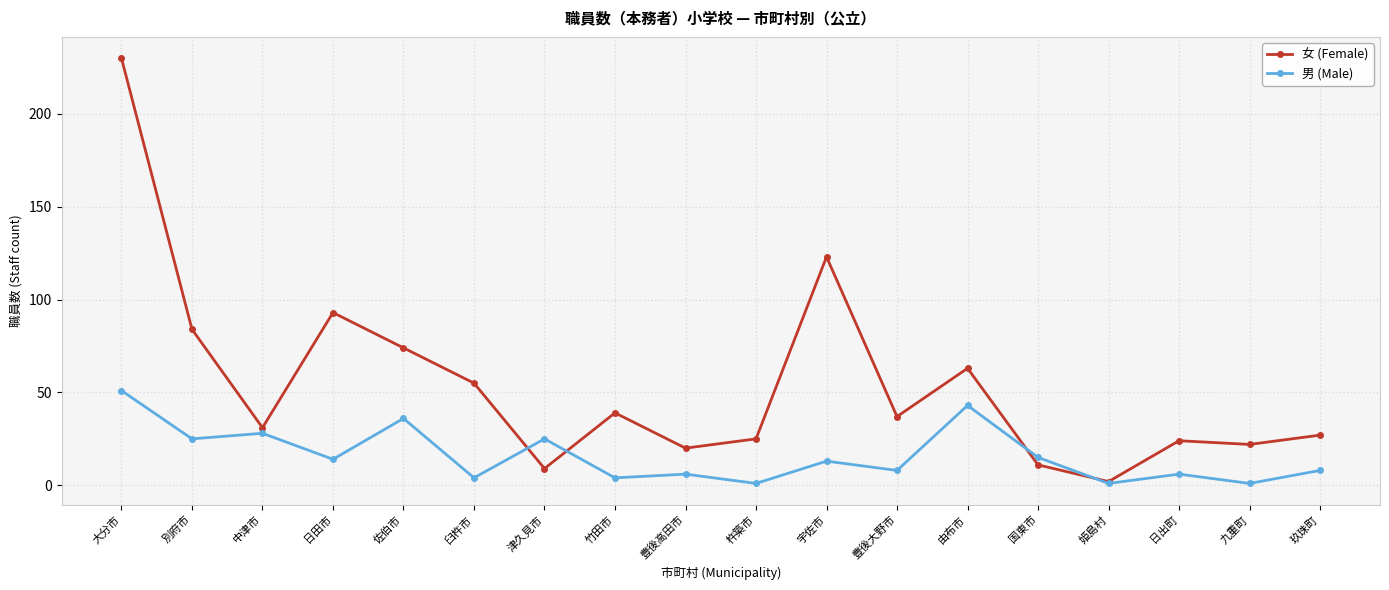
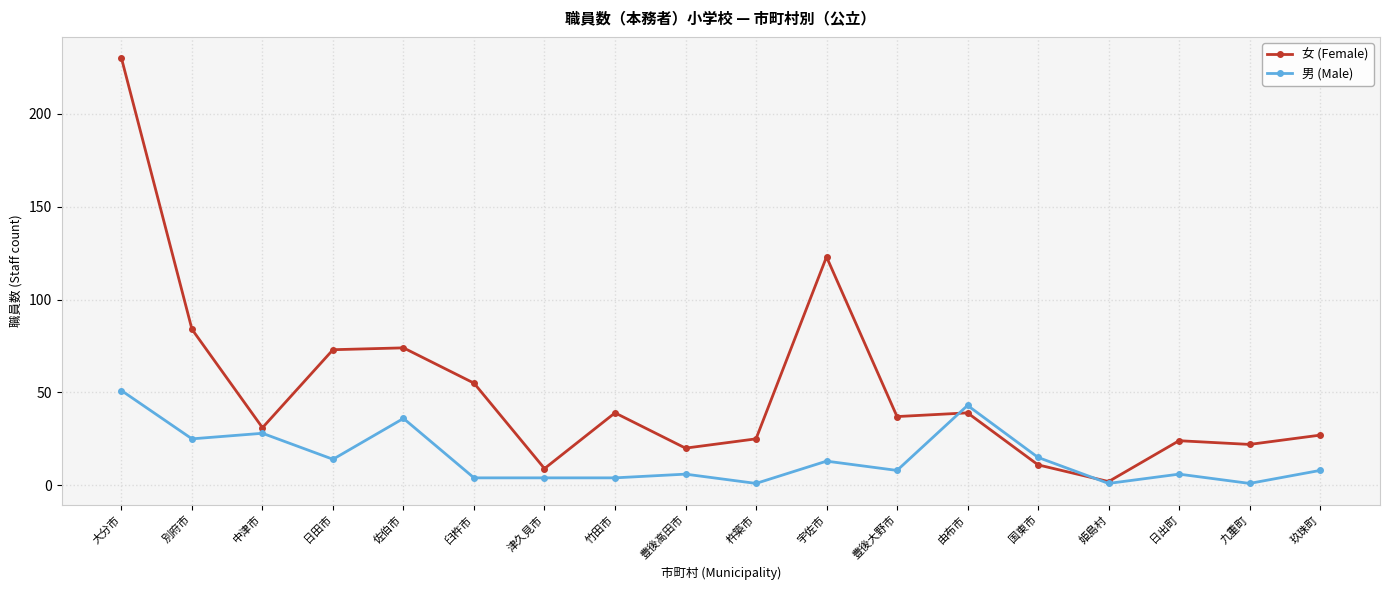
女 (Female), 日田市: 93 -> 73
男 (Male), 津久見市: 25 -> 4
女 (Female), 由布市: 63 -> 39
